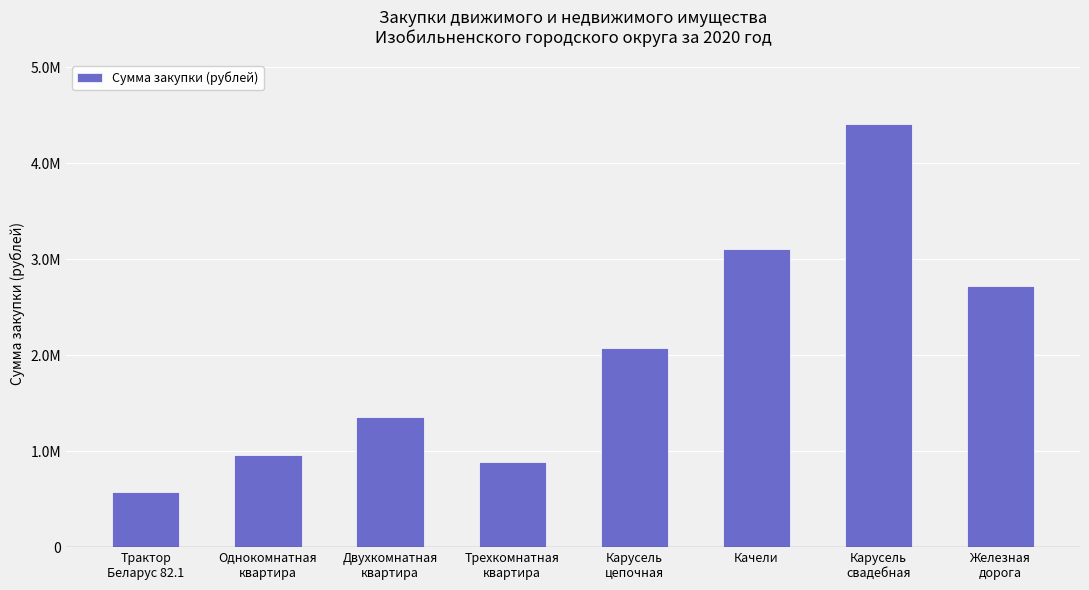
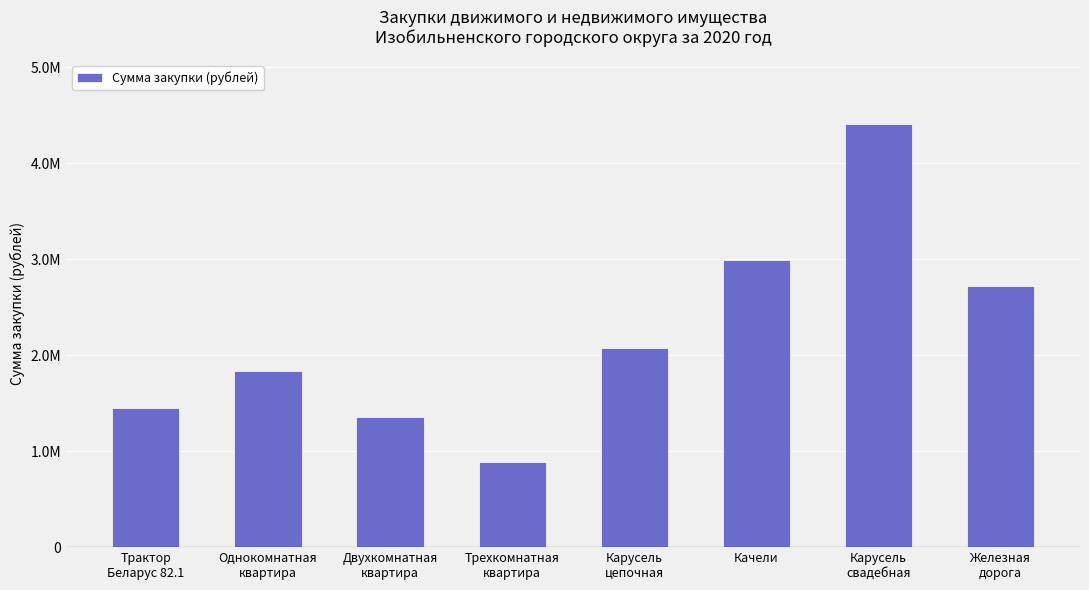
Трактор Беларус 82.1: 600000 -> 1500000
Однокомнатная квартира: 1000000 -> 1800000
Качели: 3100000 -> 3000000
